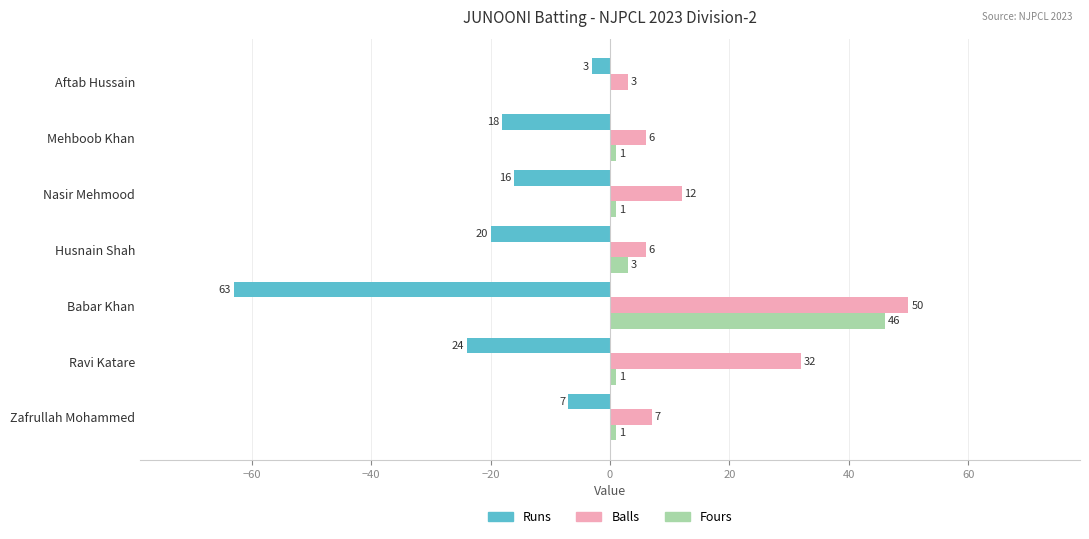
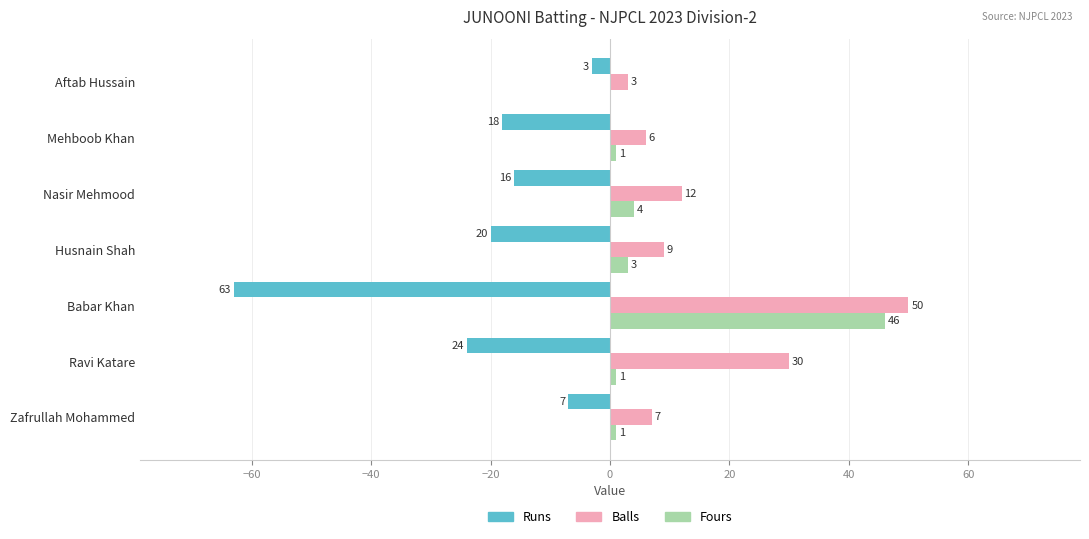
Fours, Nasir Mehmood: 1 -> 4
Balls, Husnain Shah: 6 -> 9
Balls, Ravi Katare: 32 -> 30
